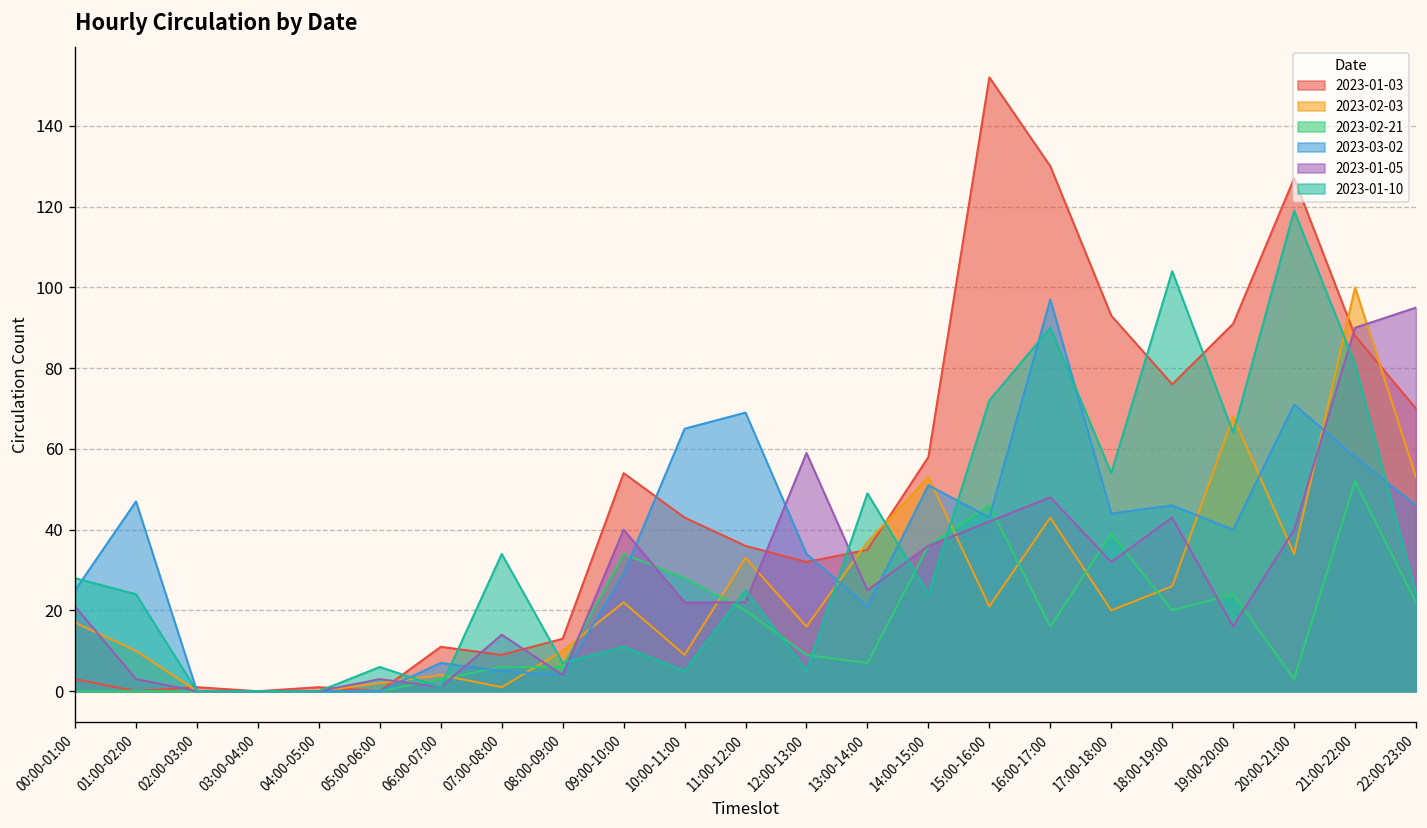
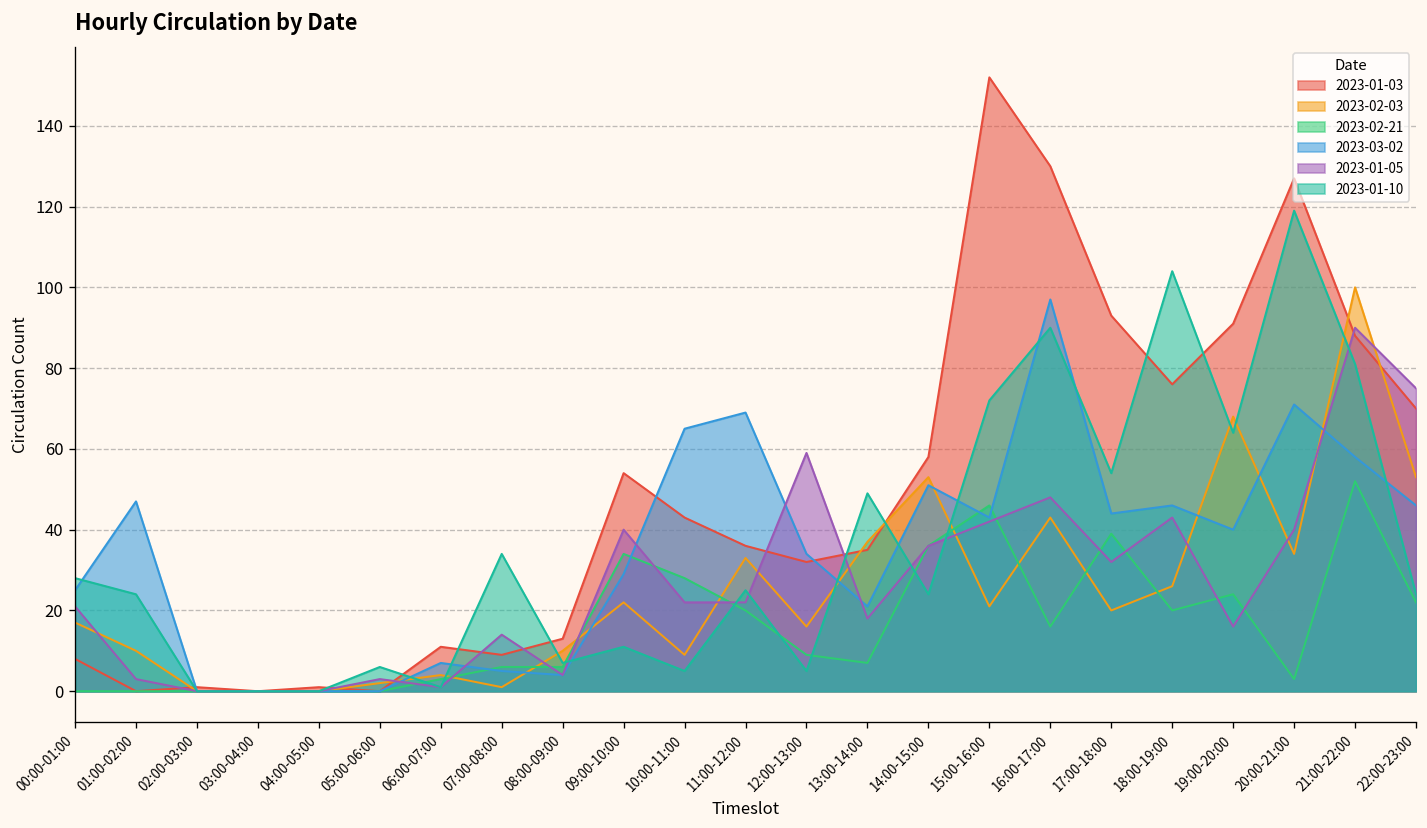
2023-01-03, 00:00-01:00: 3 -> 8
2023-01-05, 13:00-14:00: 25 -> 18
2023-01-05, 22:00-23:00: 95 -> 75
